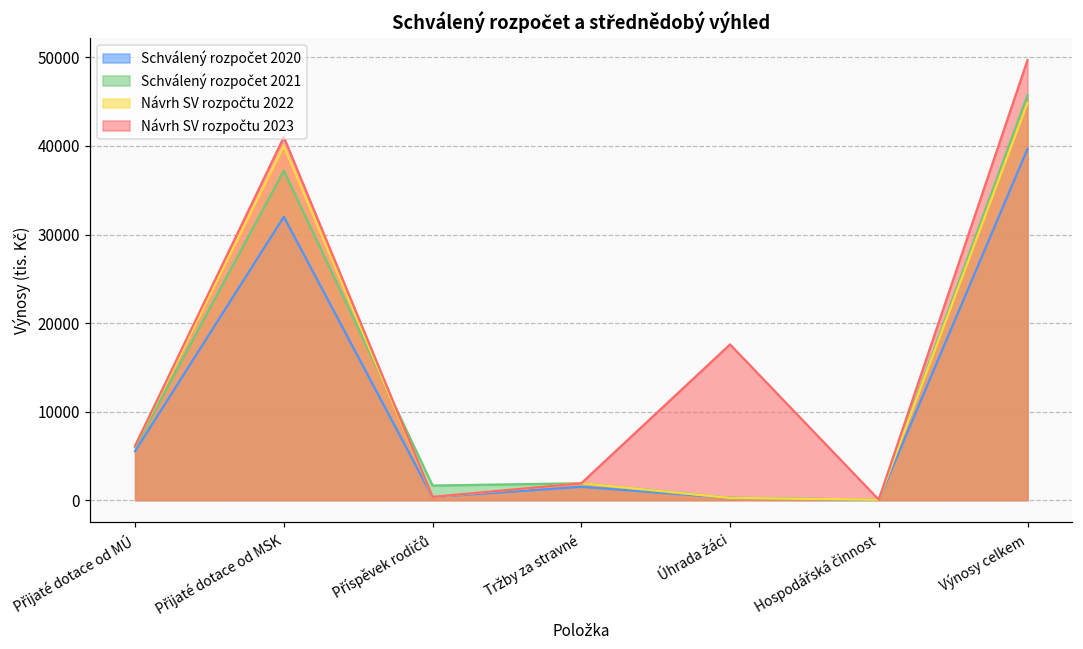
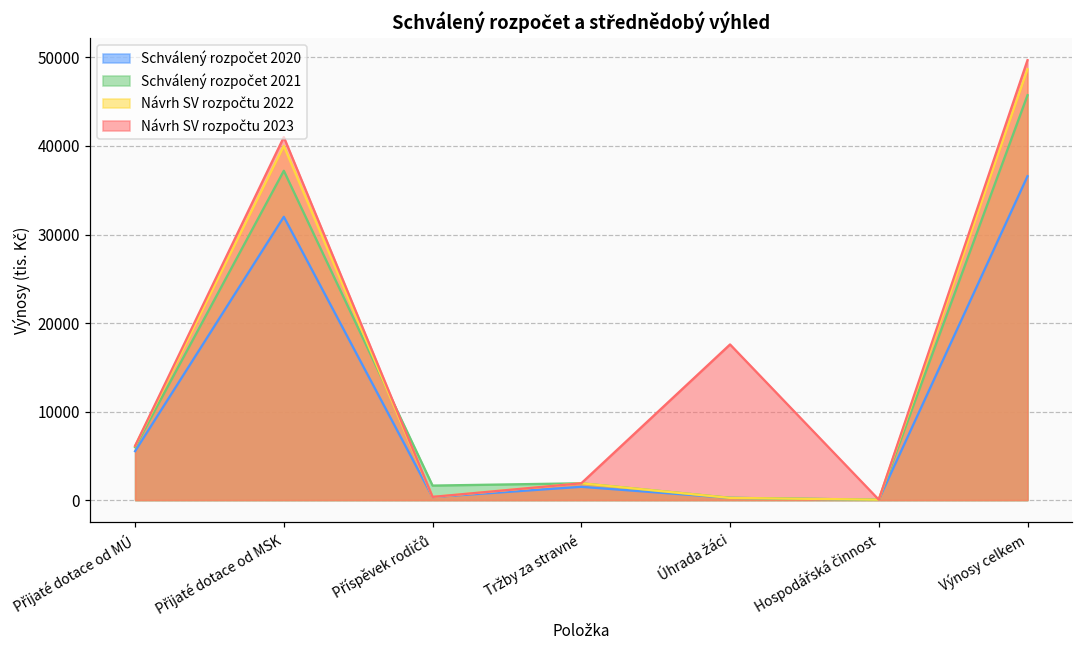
Schválený rozpočet 2020, Výnosy celkem: 40000 -> 37000
Návrh SV rozpočtu 2022, Výnosy celkem: 45000 -> 49000
